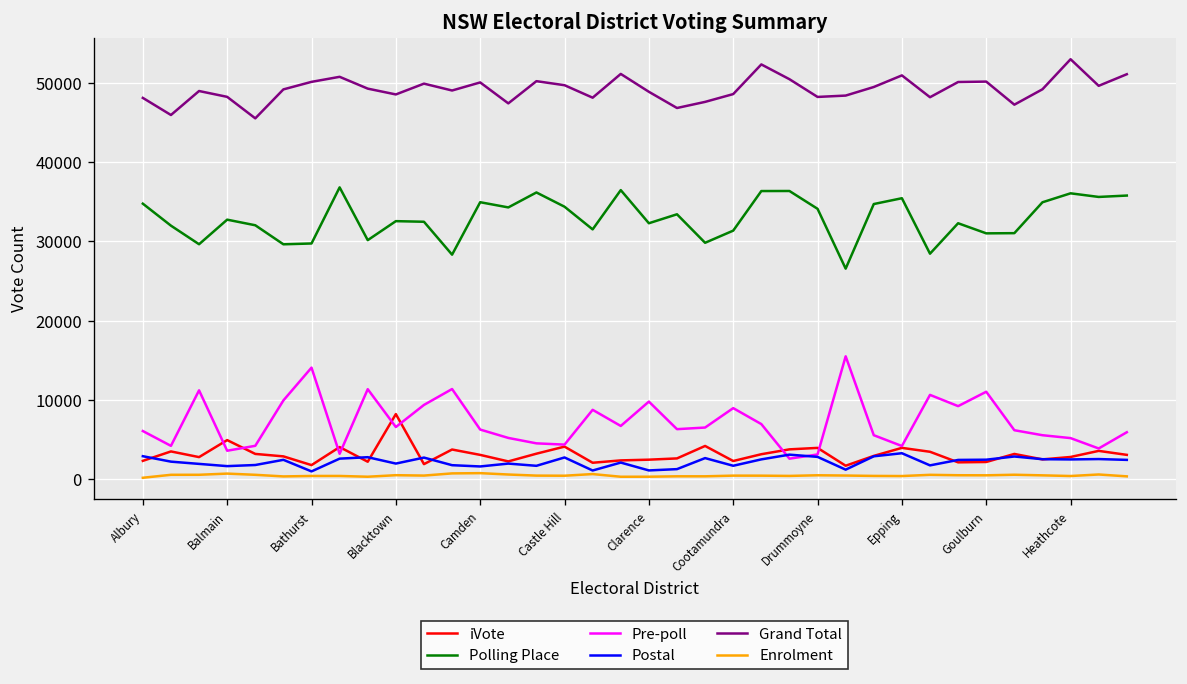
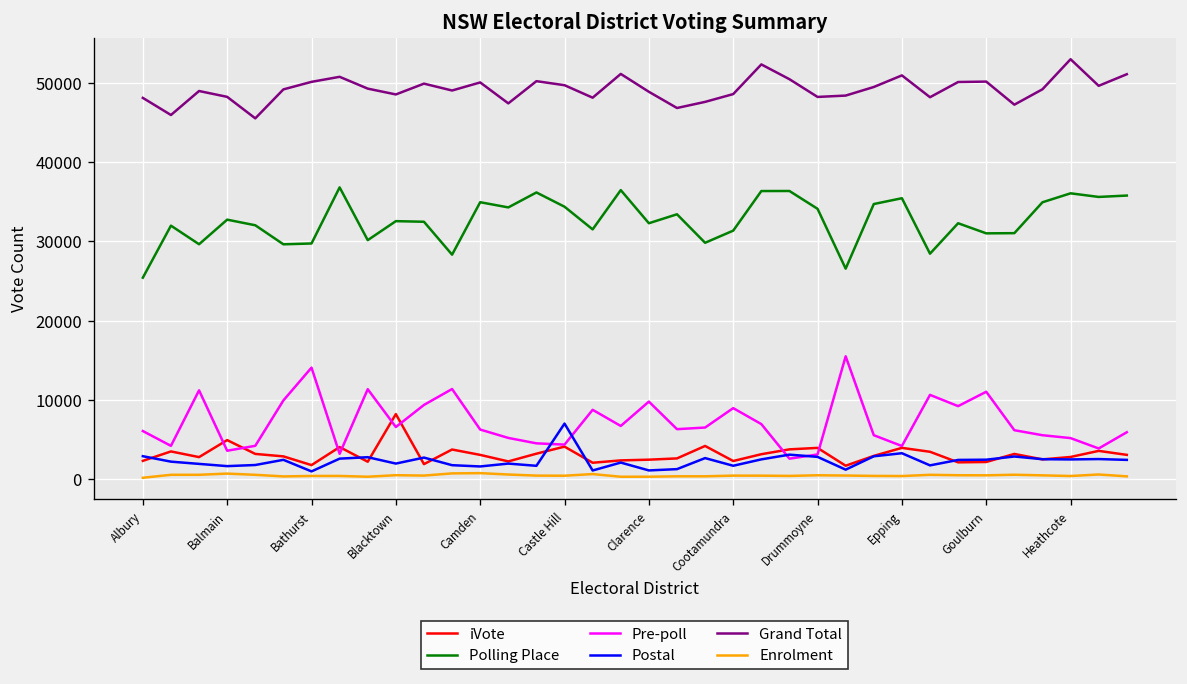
Polling Place, Albury: 35000 -> 25000
Postal, Castle Hill: 3000 -> 7000
